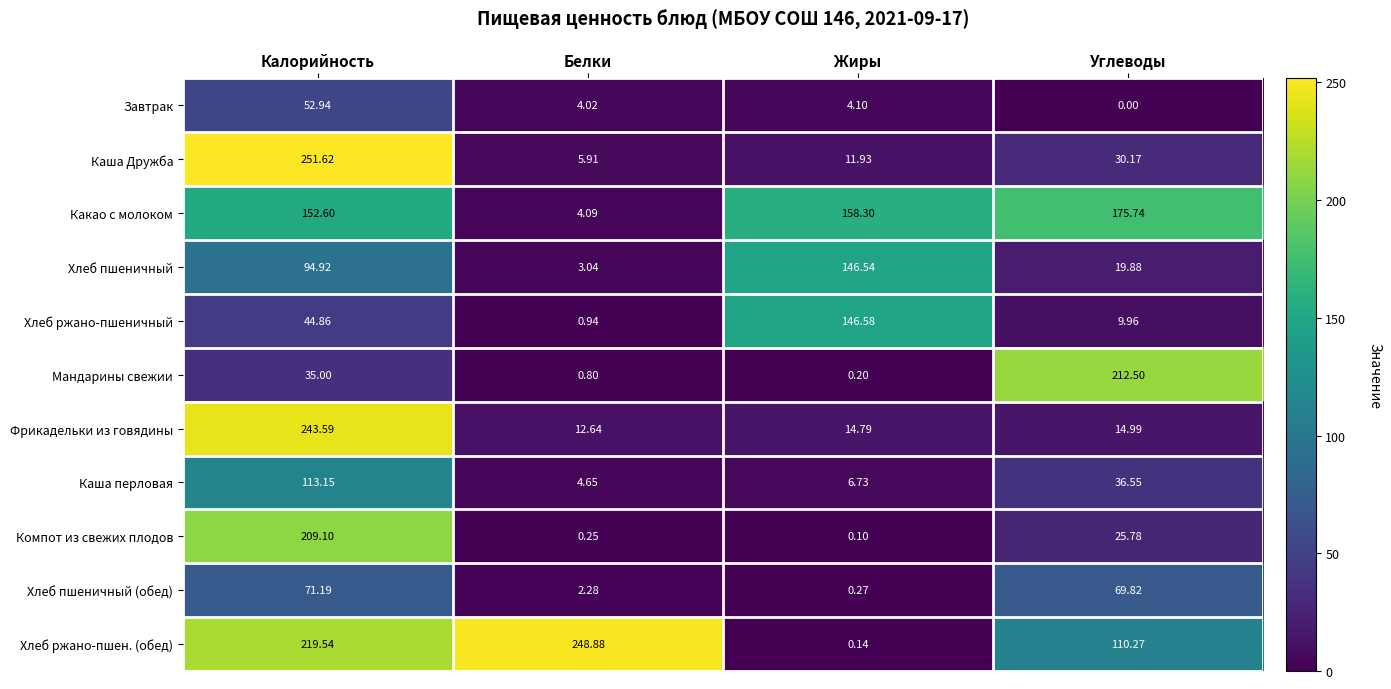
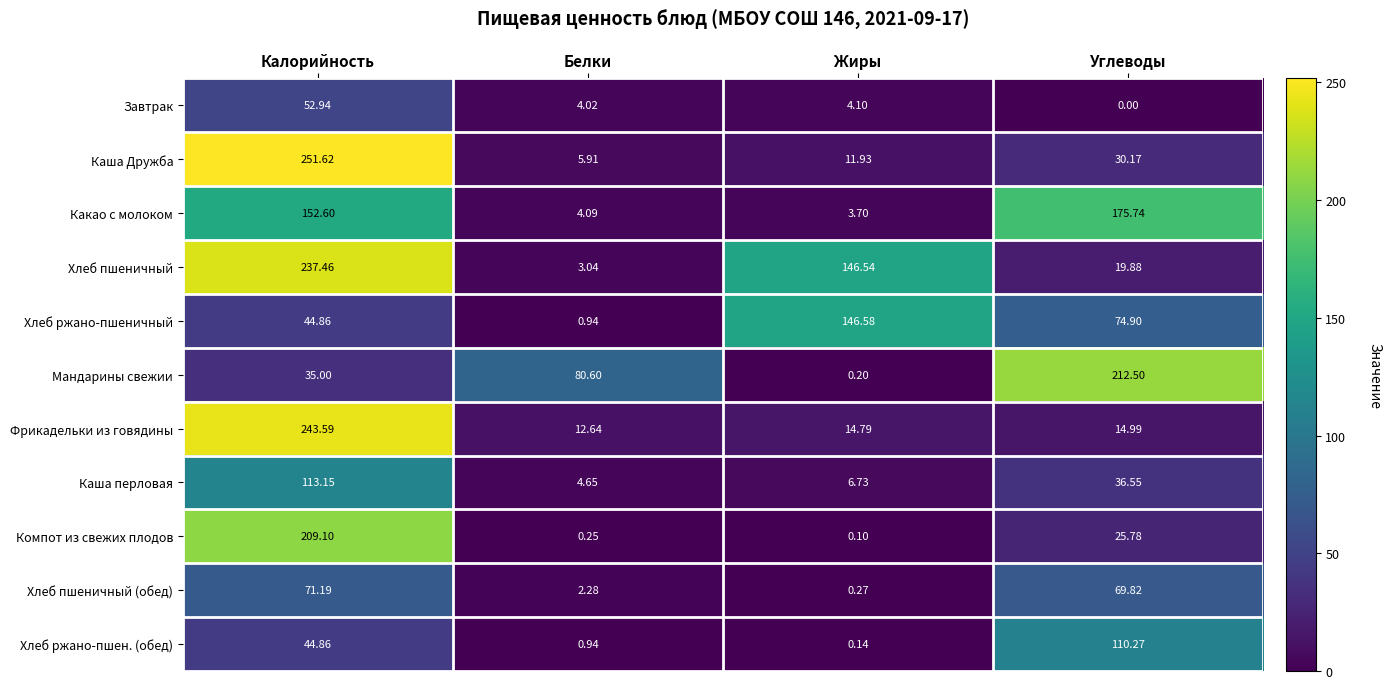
Какао с молоком, Жиры: 158.30 -> 3.70
Хлеб пшеничный, Калорийность: 94.92 -> 237.46
Хлеб ржано-пшеничный, Углеводы: 9.96 -> 74.90
Мандарины свежии, Белки: 0.80 -> 80.60
Хлеб ржано-пшен. (обед), Калорийность: 219.54 -> 44.86
Хлеб ржано-пшен. (обед), Белки: 248.88 -> 0.94
